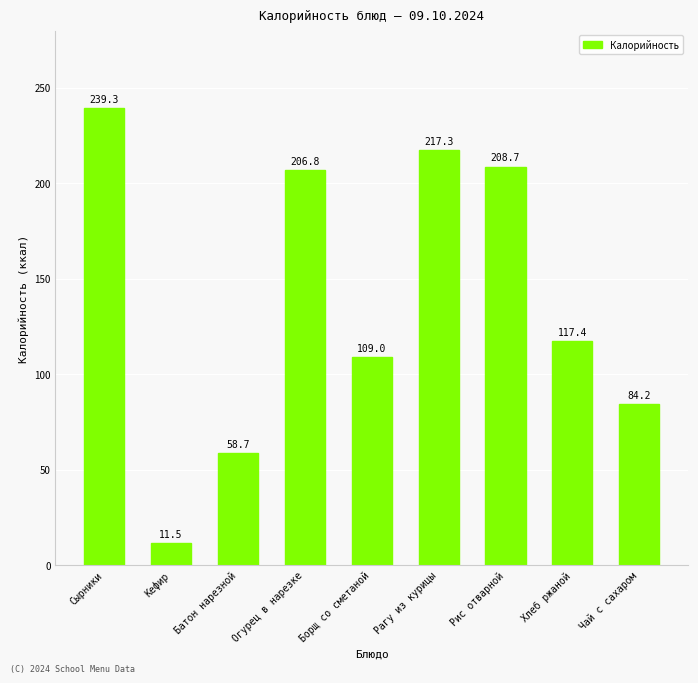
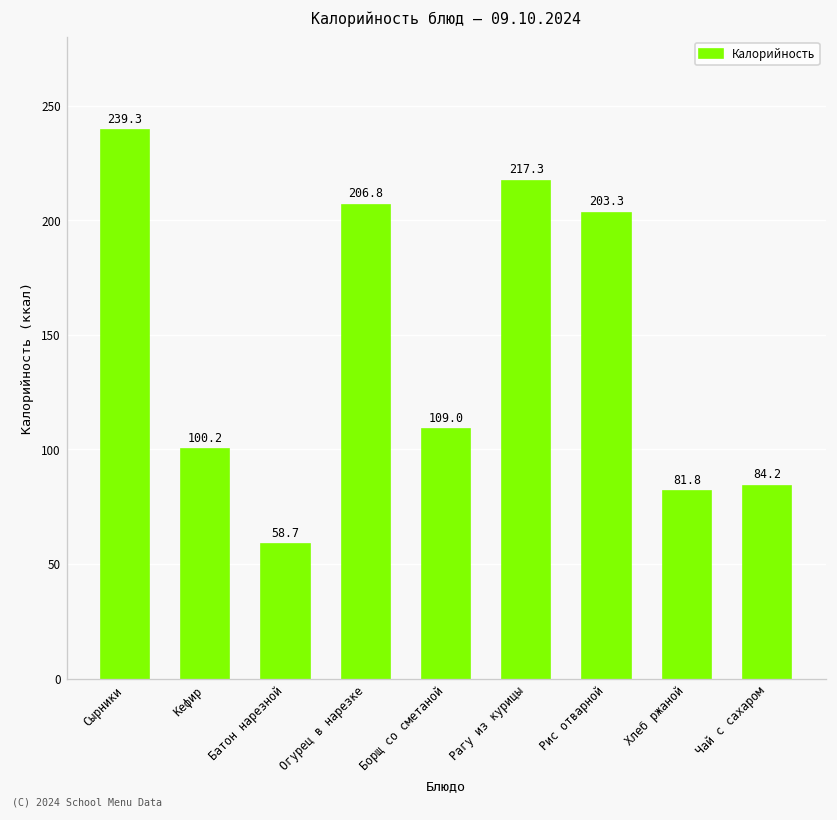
Кефир: 11.5 -> 100.2
Рис отварной: 208.7 -> 203.3
Хлеб ржаной: 117.4 -> 81.8
